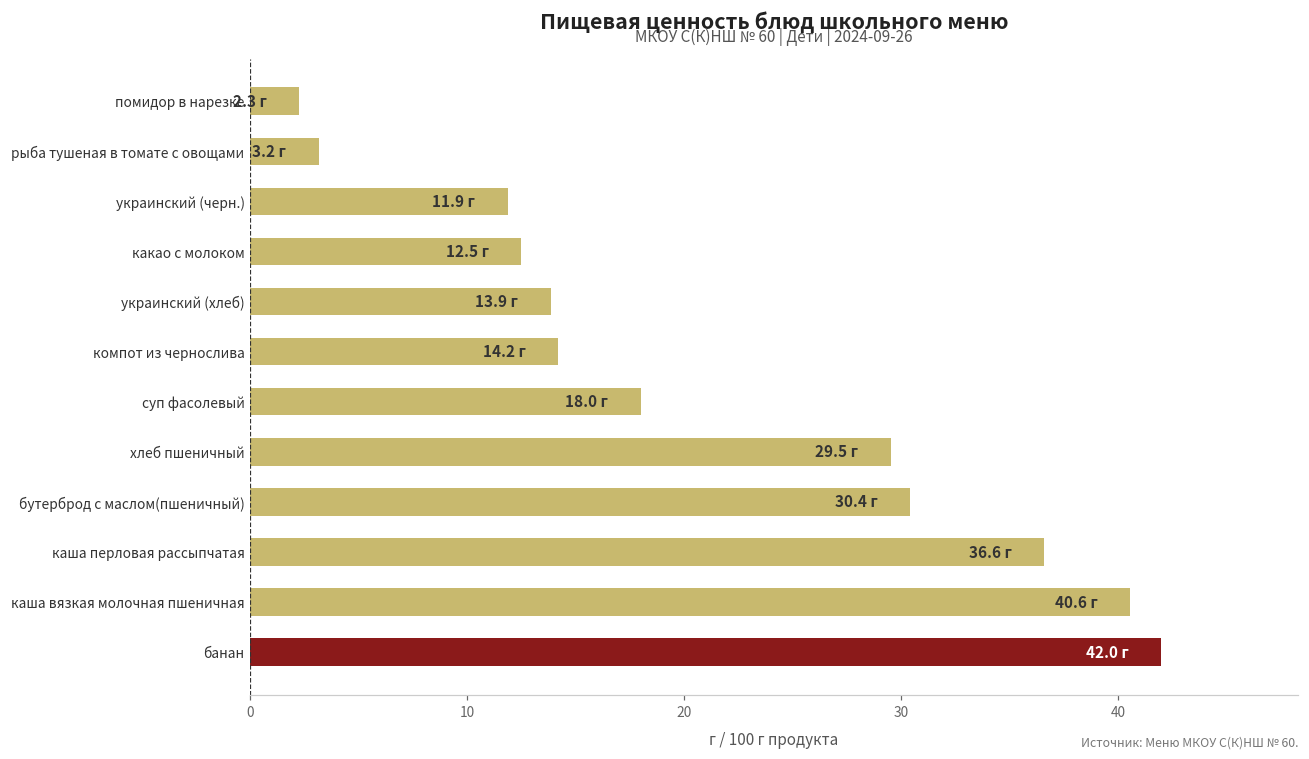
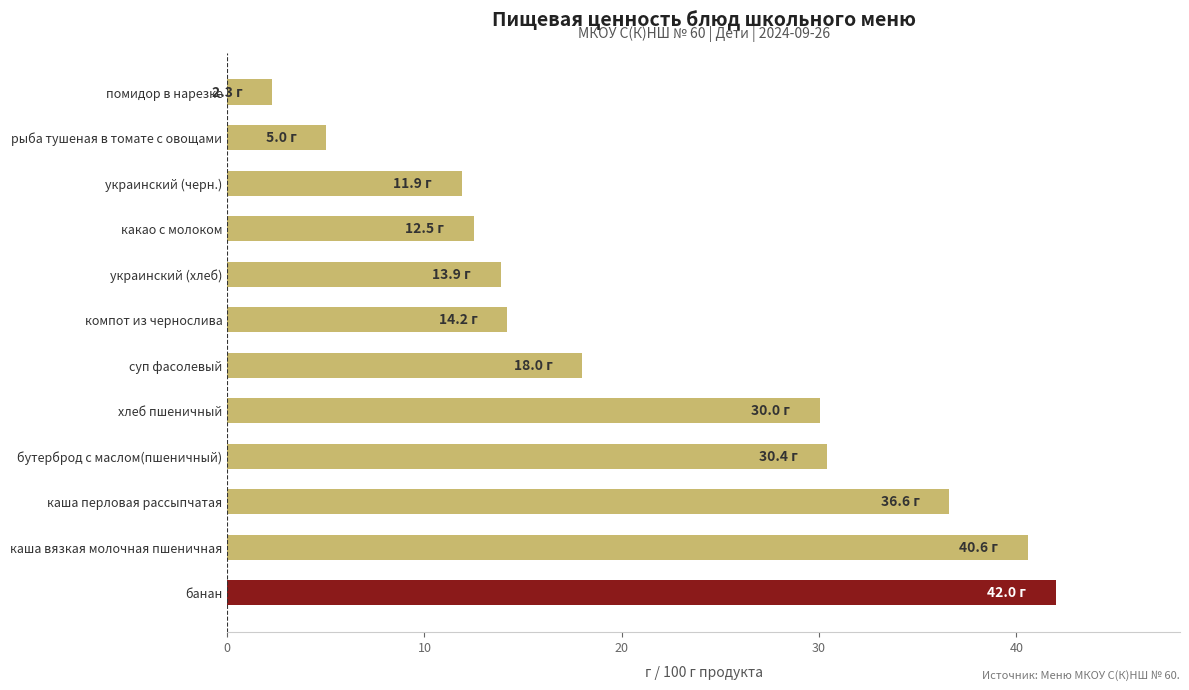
рыба тушеная в томате с овощами: 3.2 -> 5.0
хлеб пшеничный: 29.5 -> 30.0
